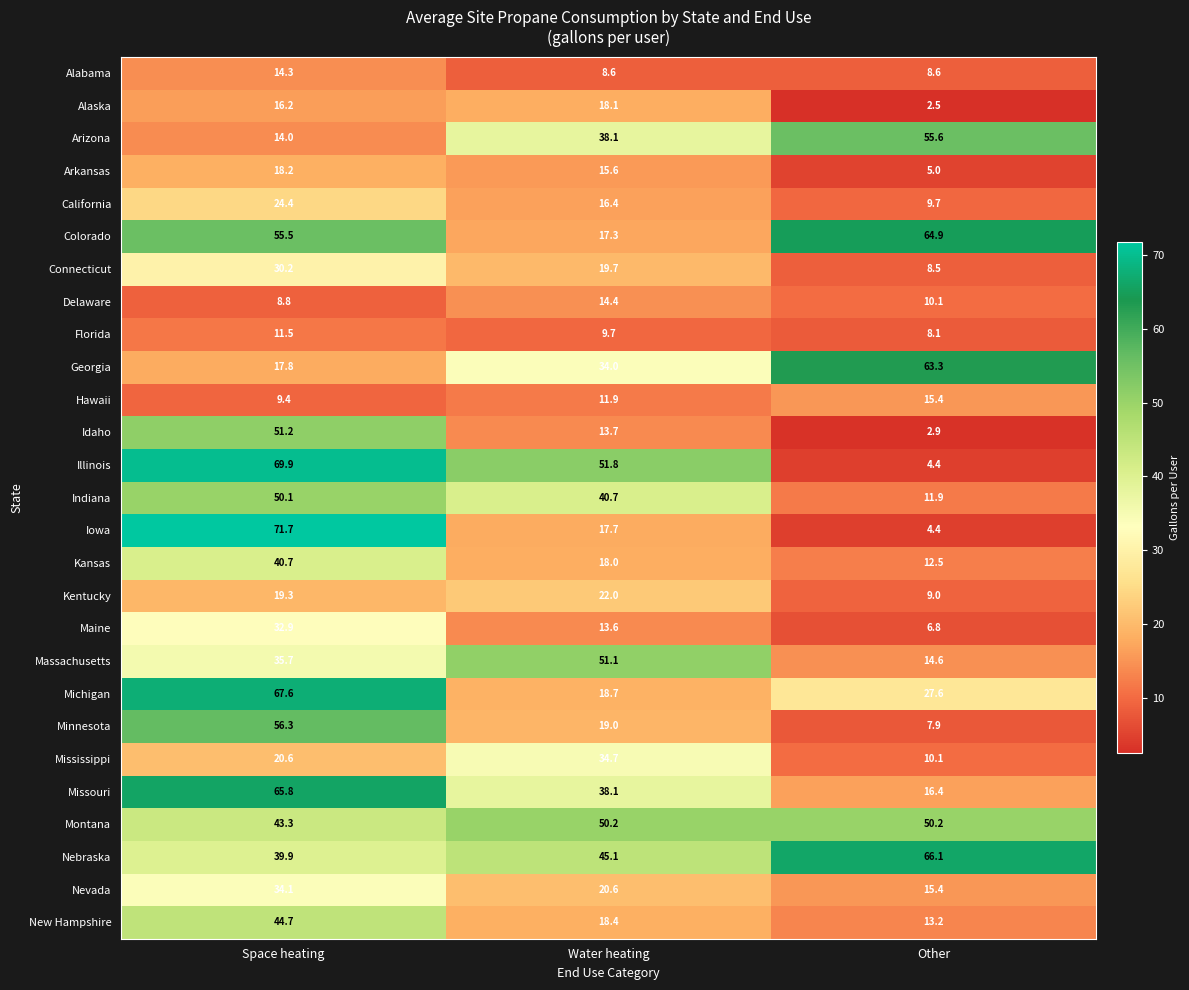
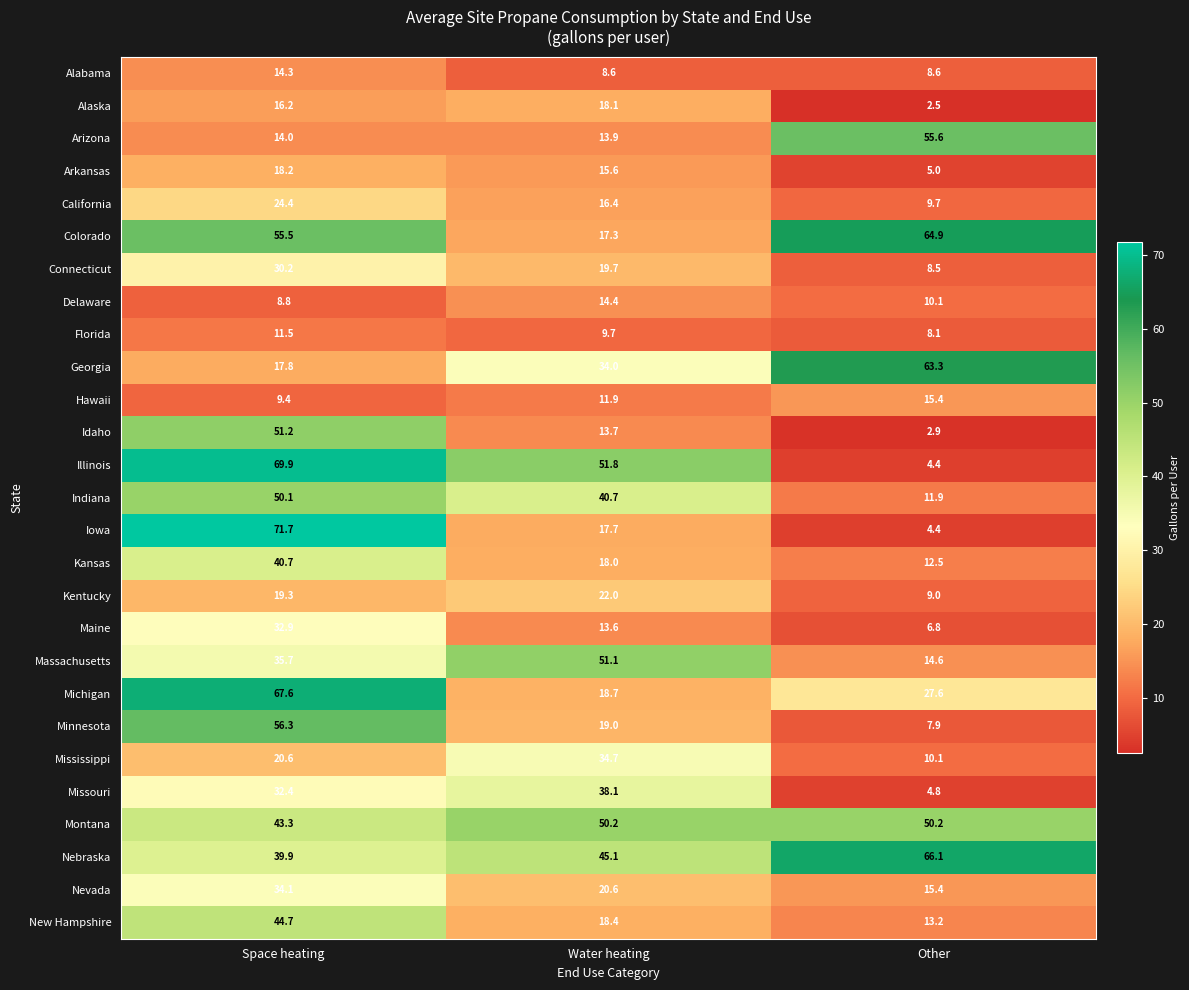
Arizona, Water heating: 38.1 -> 13.9
Missouri, Space heating: 65.8 -> 32.4
Missouri, Other: 16.4 -> 4.8
